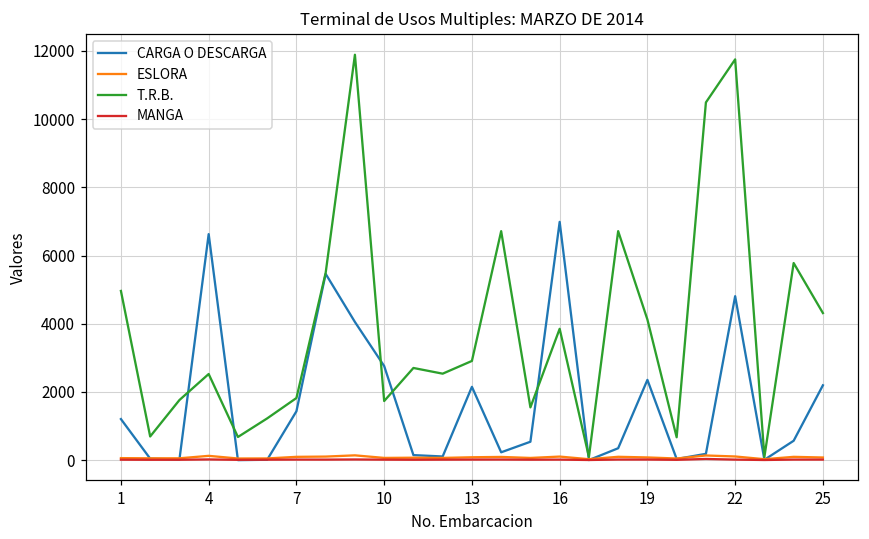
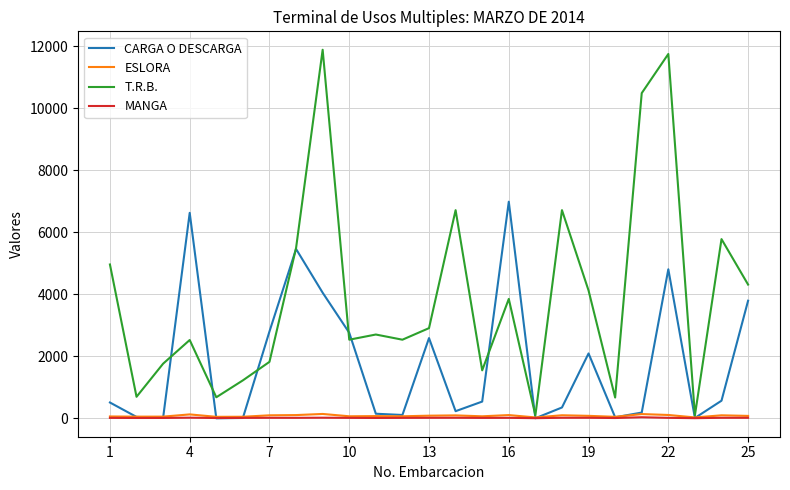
CARGA O DESCARGA, 1: 1200 -> 500
CARGA O DESCARGA, 7: 1400 -> 2800
T.R.B., 10: 1700 -> 2500
CARGA O DESCARGA, 13: 2200 -> 2600
CARGA O DESCARGA, 19: 2400 -> 2100
CARGA O DESCARGA, 25: 2200 -> 3800
